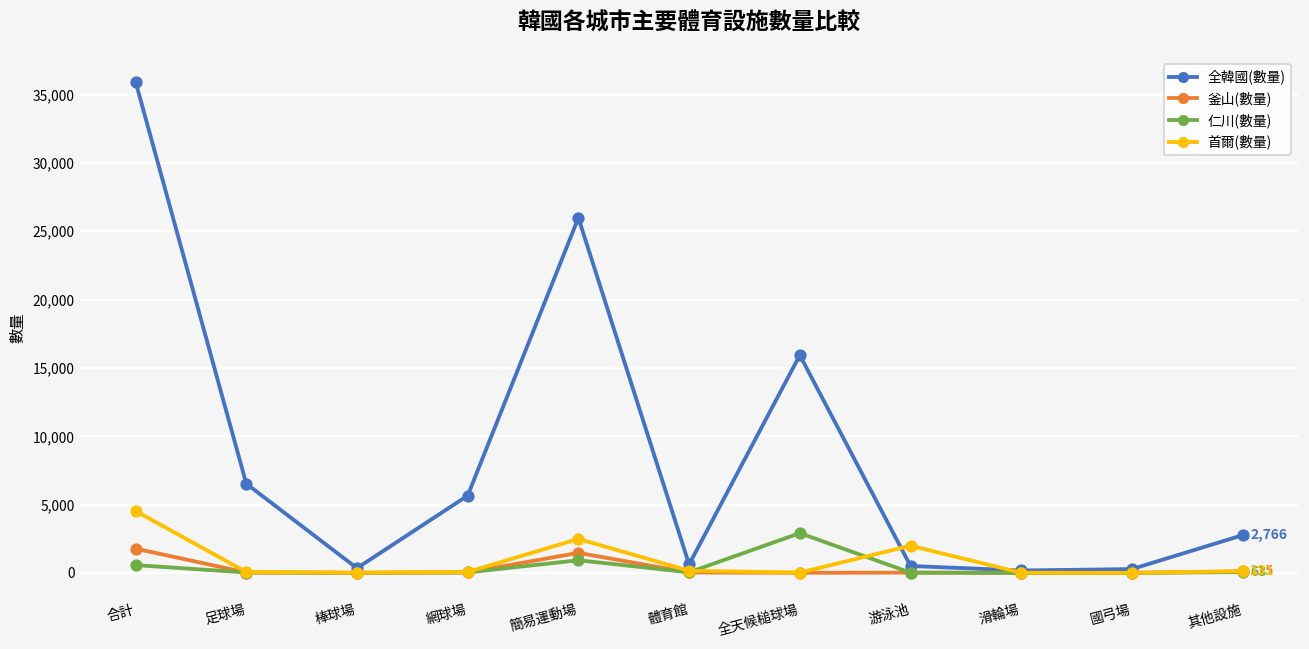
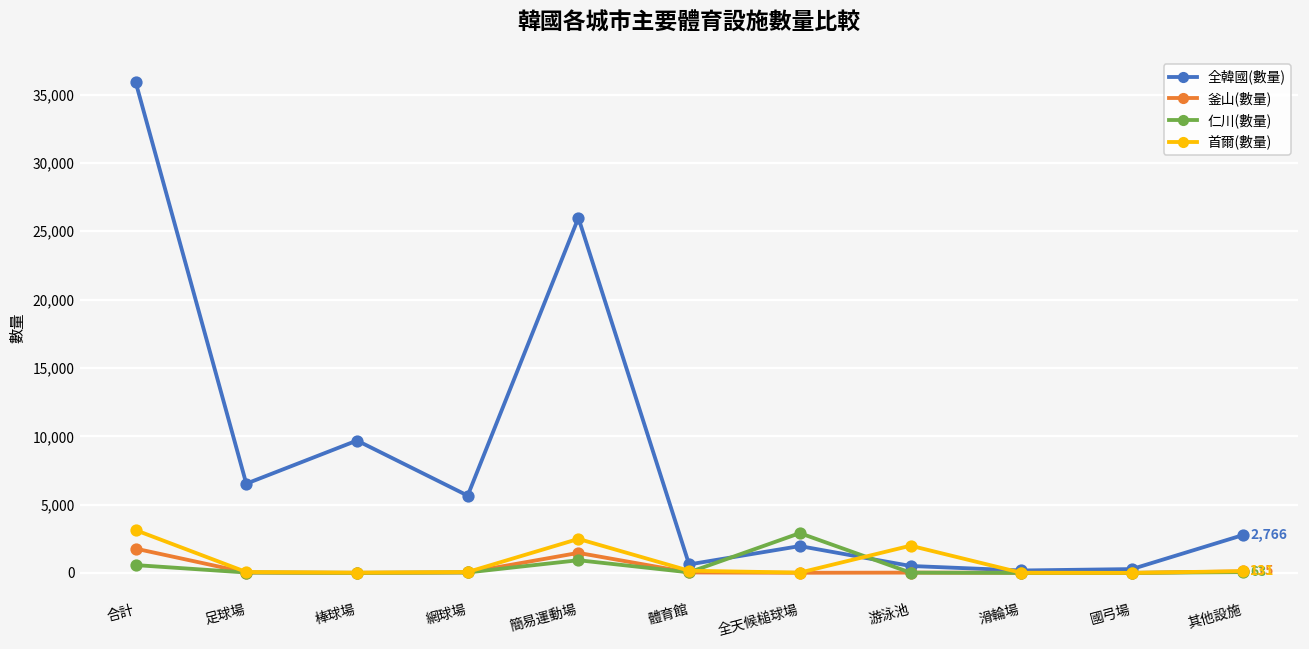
首爾(數量), 合計: 4,500 -> 3,100
全韓國(數量), 棒球場: 400 -> 9,700
全韓國(數量), 全天候槌球場: 15,900 -> 2,000
